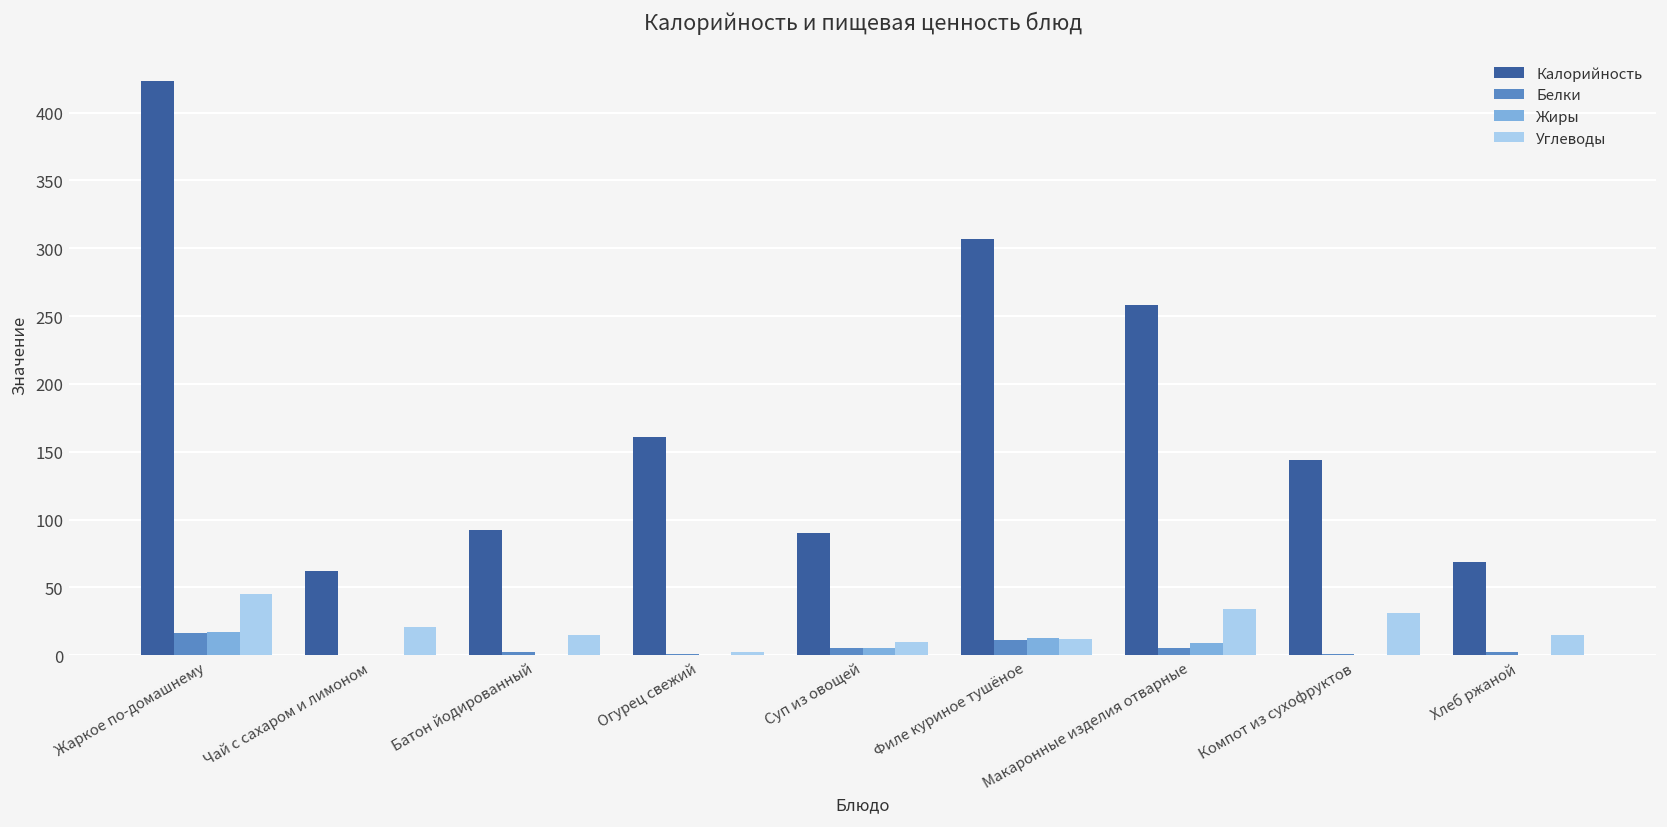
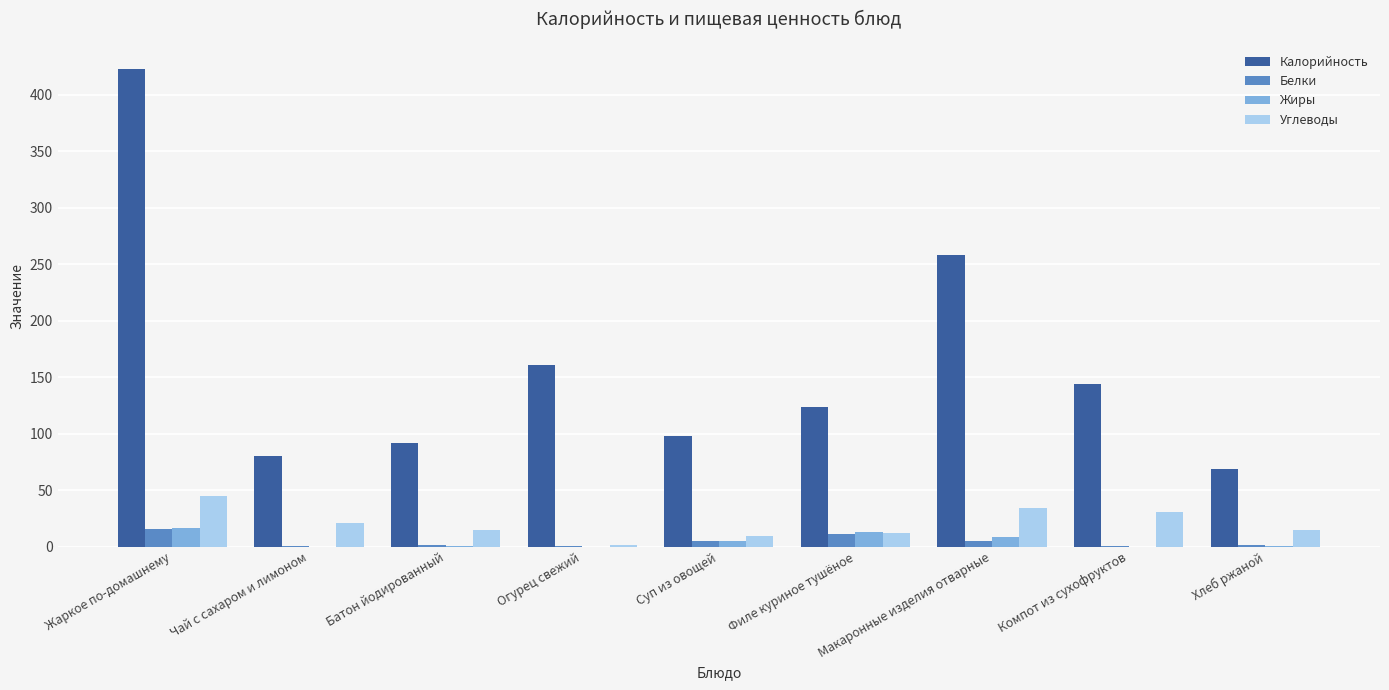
Калорийность, Чай с сахаром и лимоном: 62 -> 80
Калорийность, Суп из овощей: 90 -> 98
Калорийность, Филе куриное тушёное: 307 -> 124
